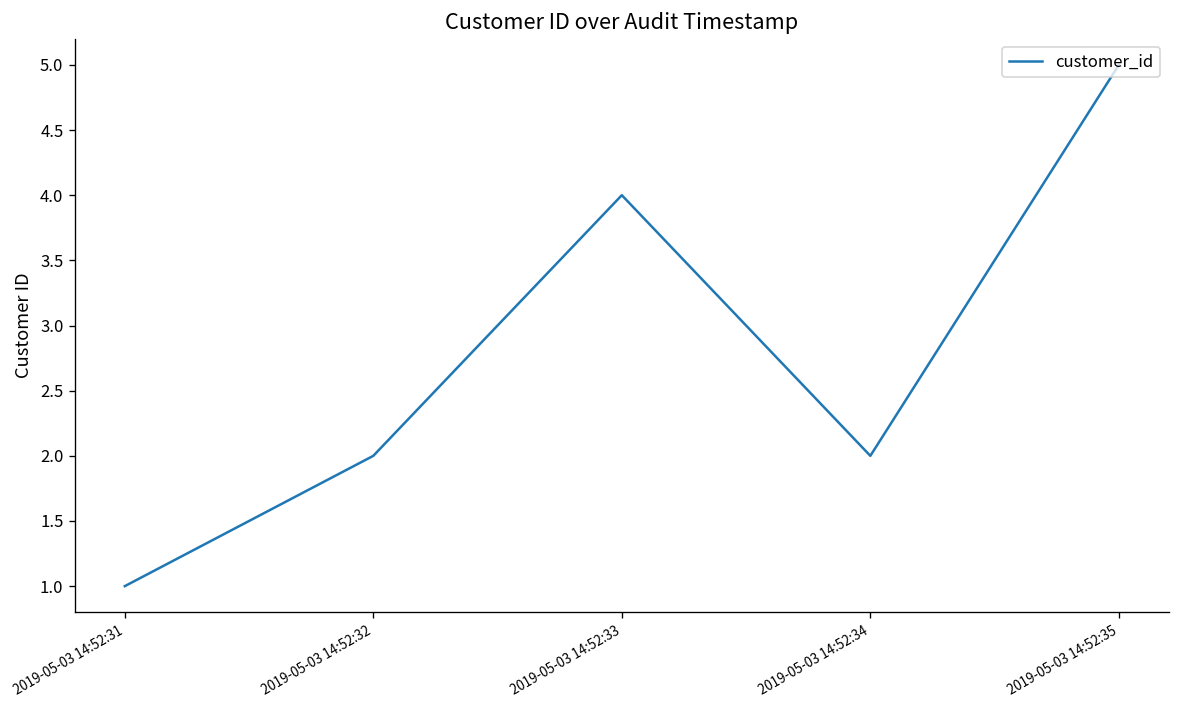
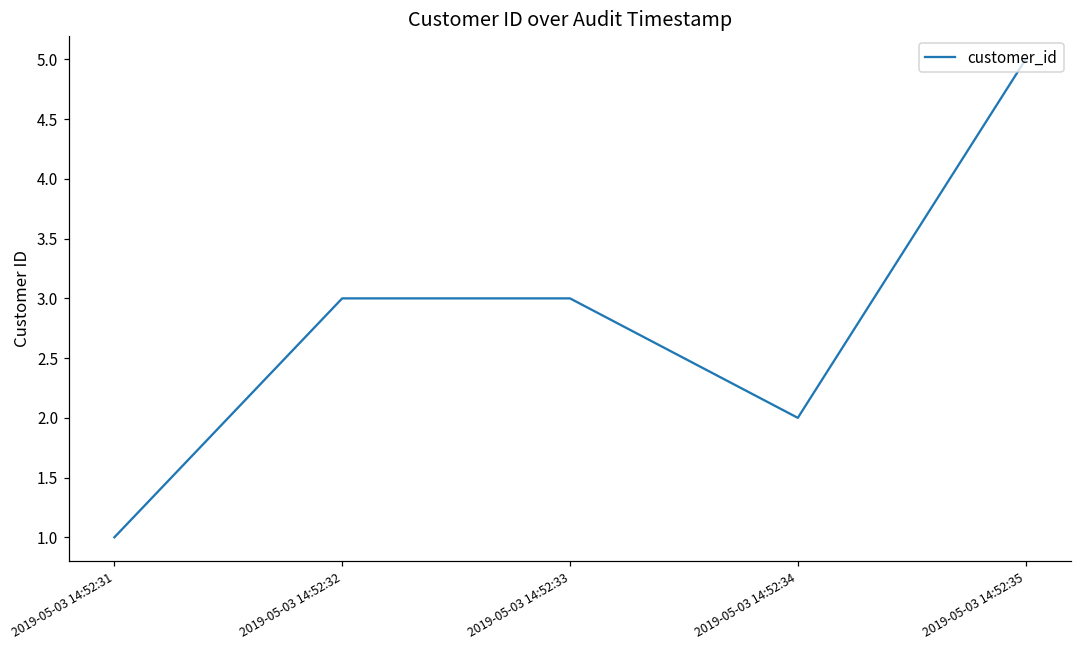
2019-05-03 14:52:32: 2 -> 3
2019-05-03 14:52:33: 4 -> 3
